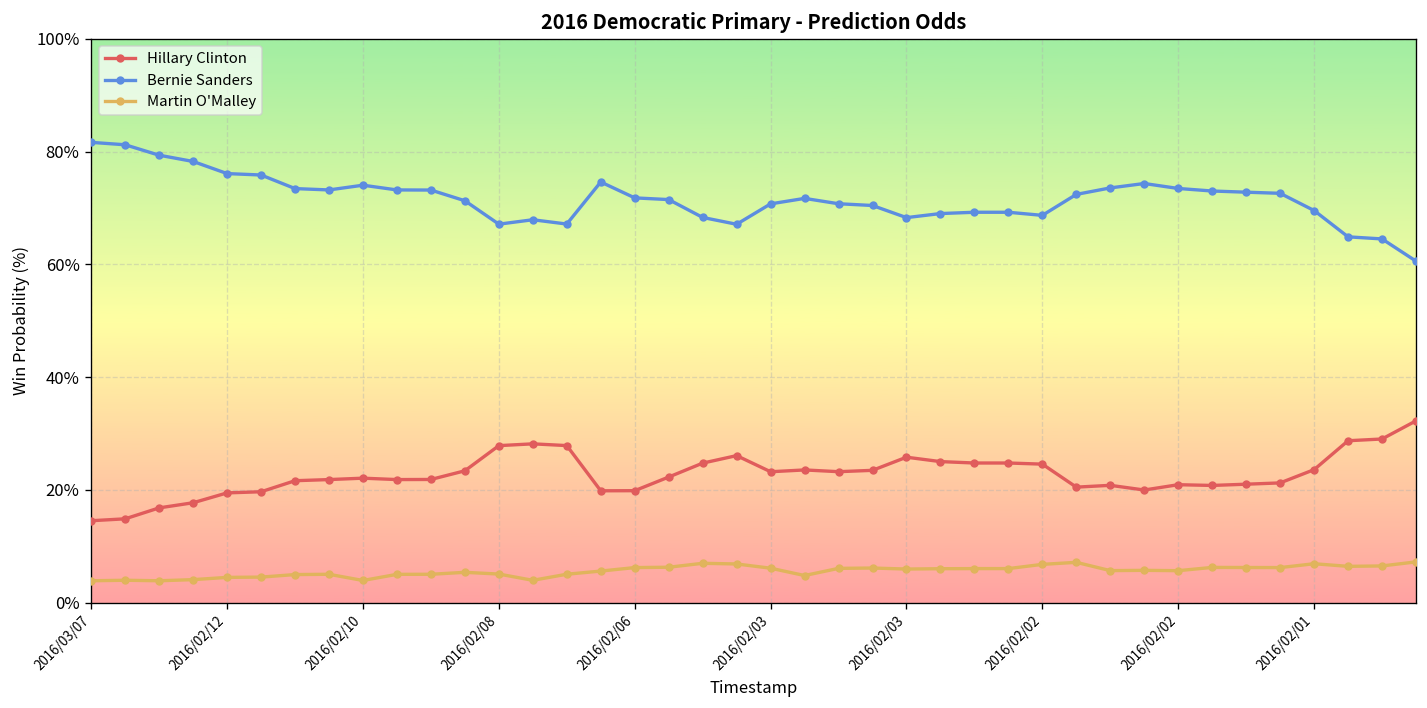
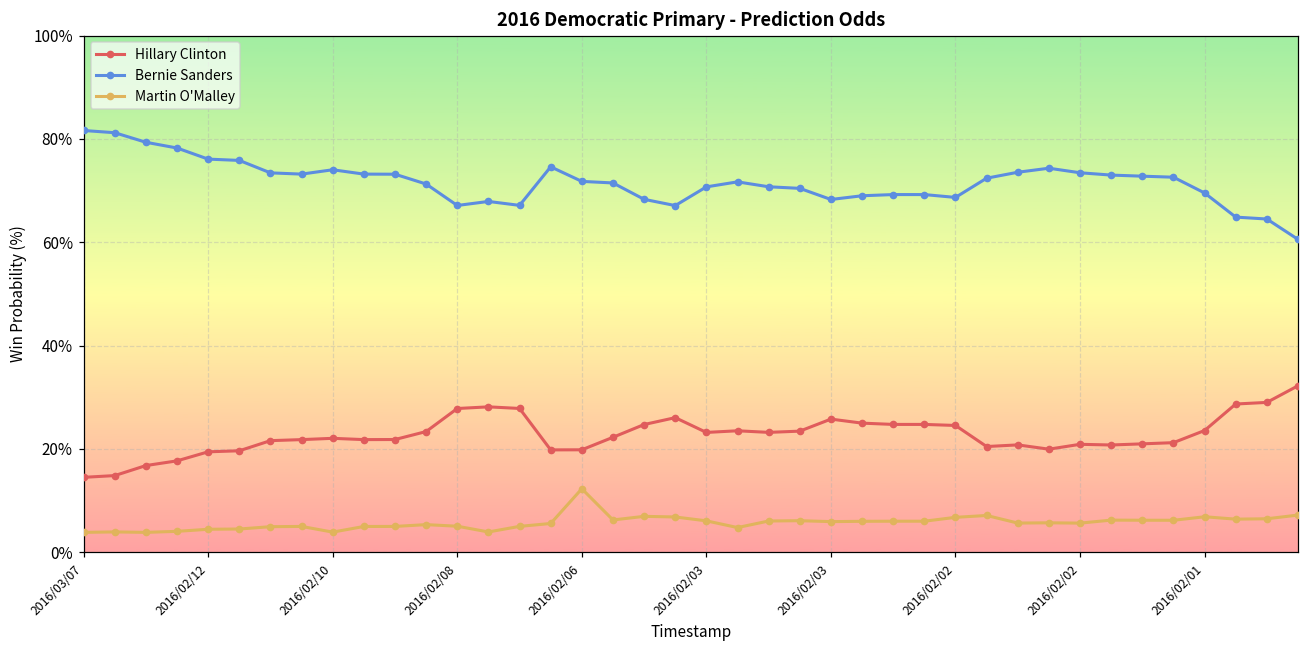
Martin O'Malley, 2016/02/06: 6% -> 12%
